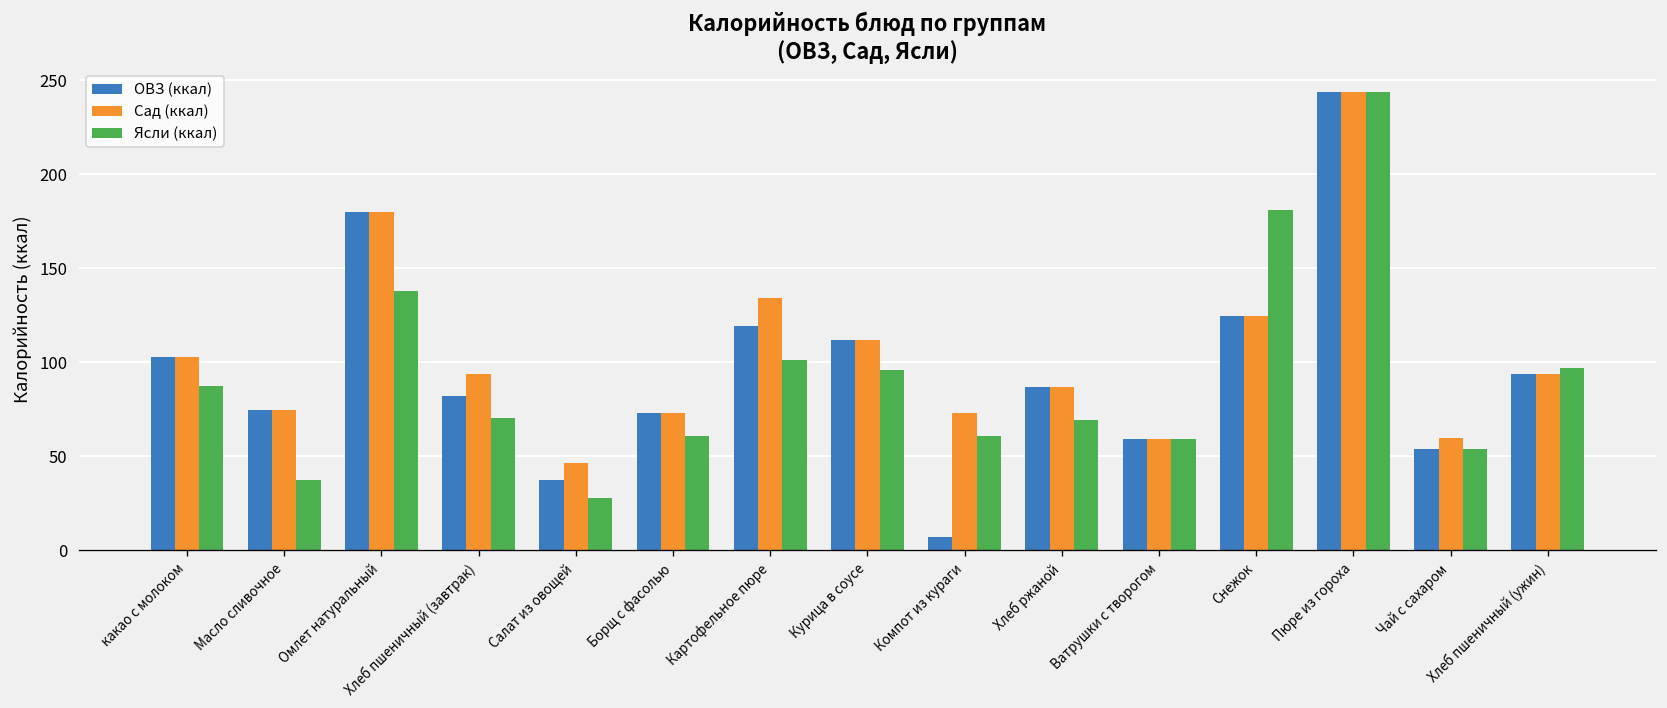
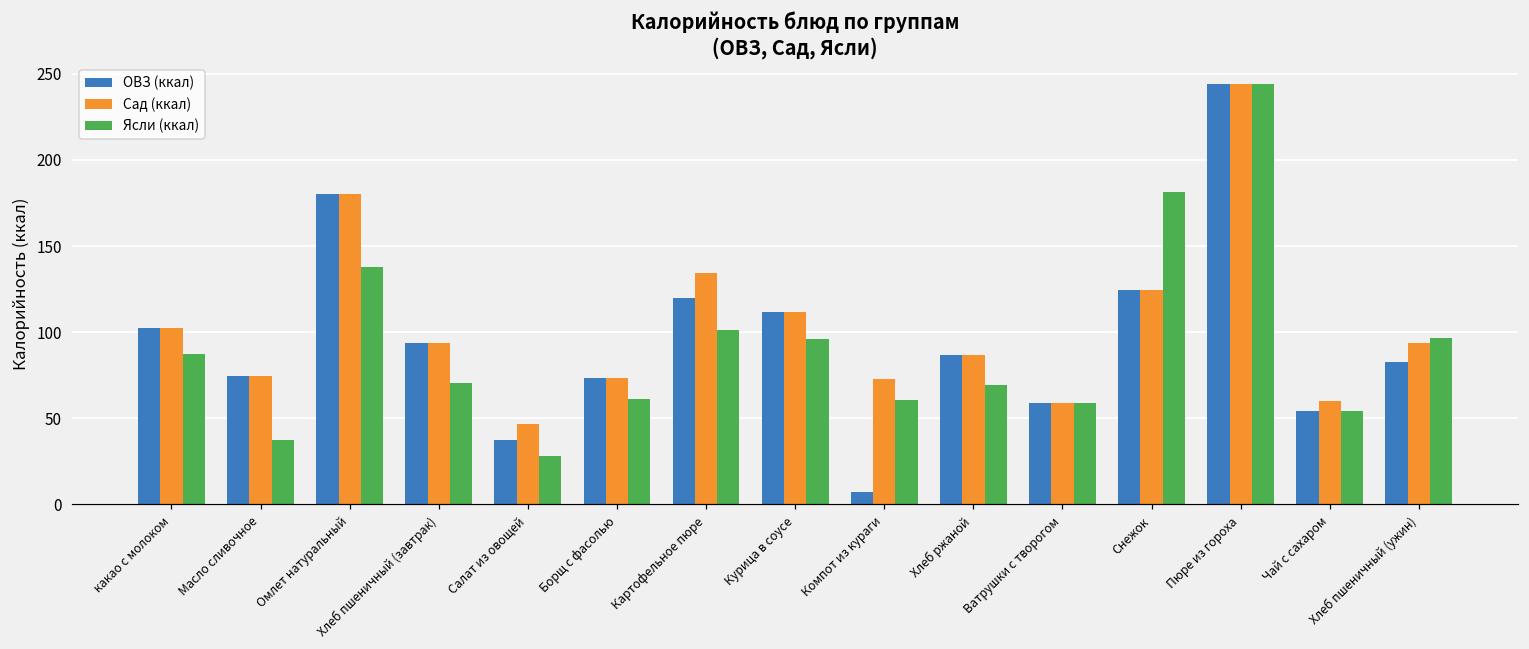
ОВЗ (ккал), Хлеб пшеничный (завтрак): 82 -> 94
ОВЗ (ккал), Хлеб пшеничный (ужин): 94 -> 83
